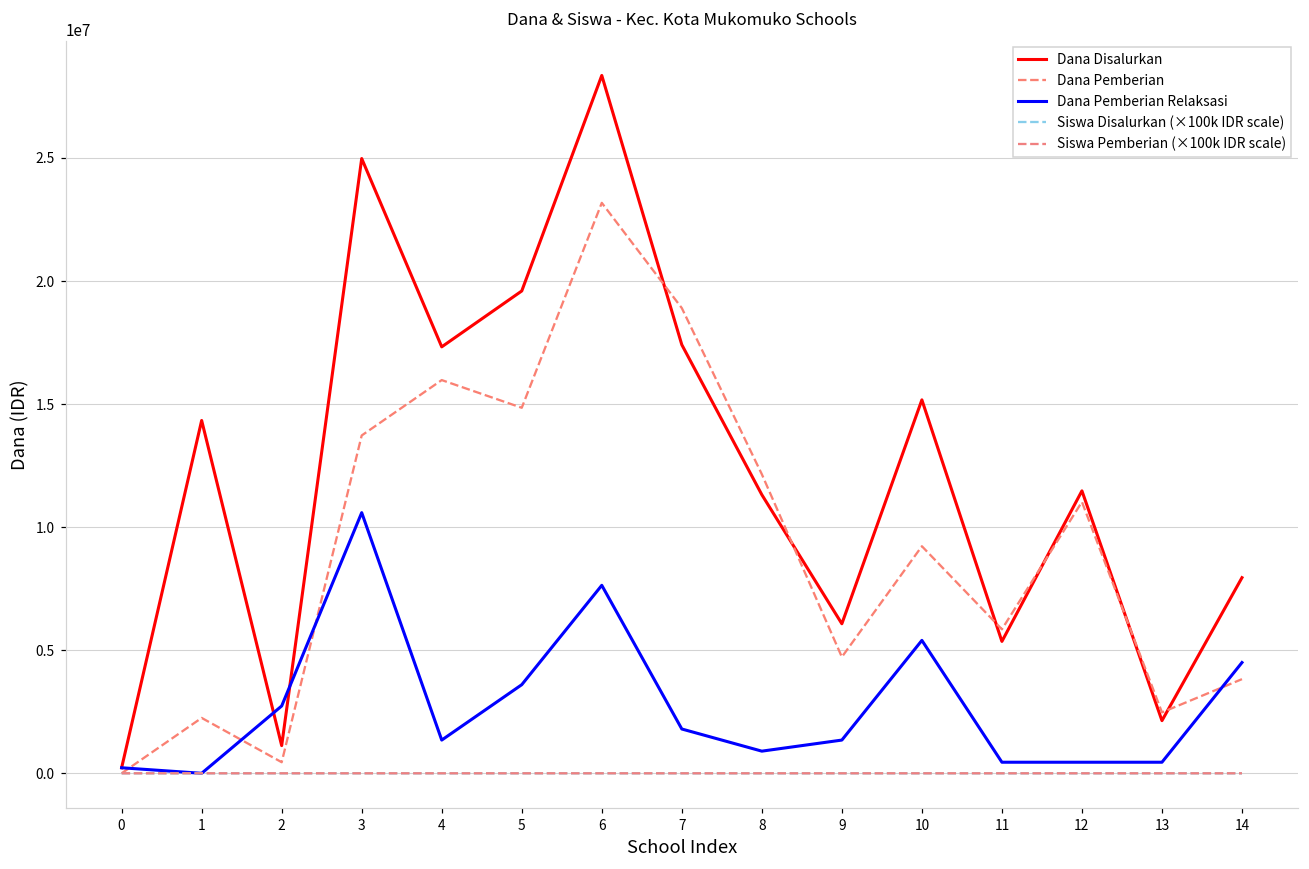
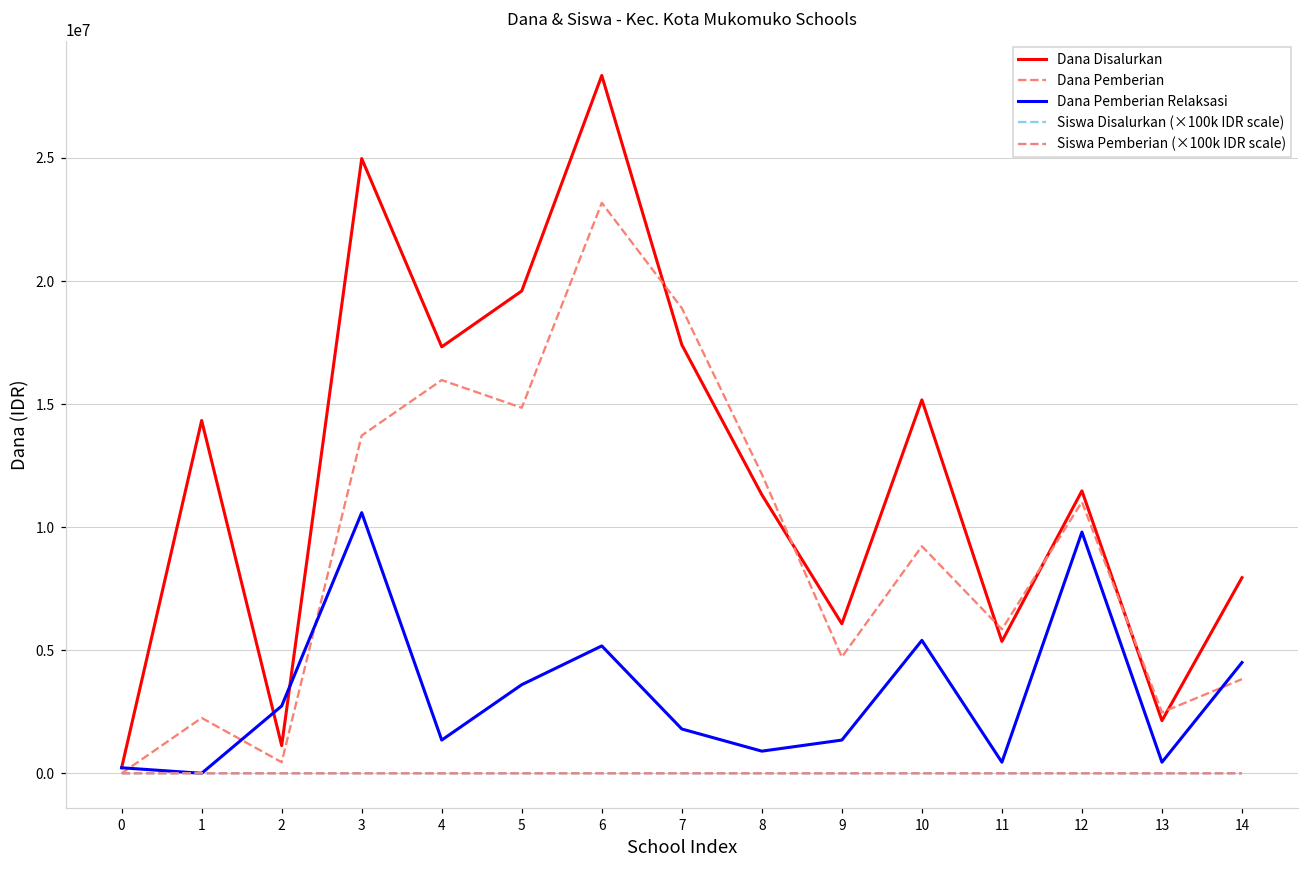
Dana Pemberian Relaksasi, 6: 7600000 -> 5200000
Dana Pemberian Relaksasi, 12: 500000 -> 9800000
